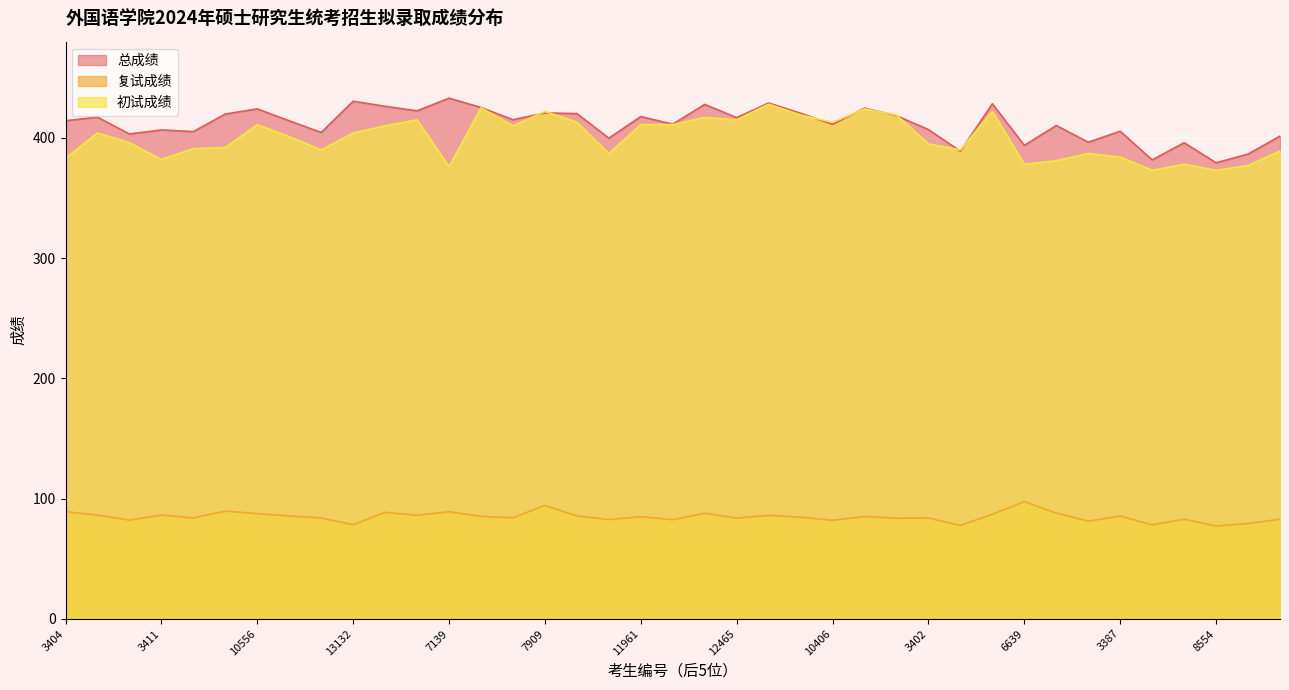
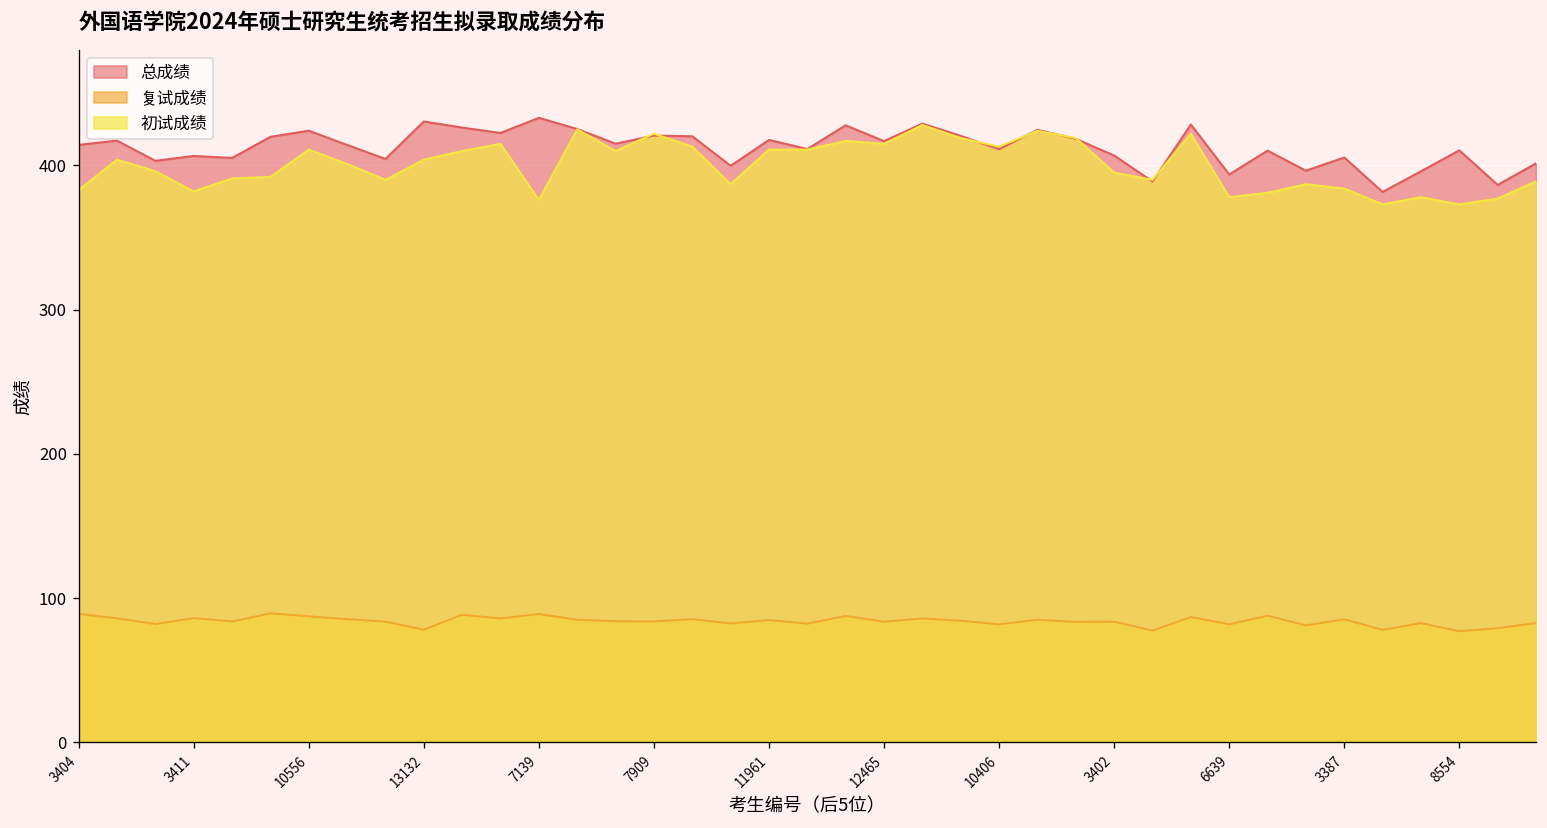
复试成绩, 7909: 94 -> 84
复试成绩, 6639: 97 -> 82
总成绩, 8554: 379 -> 410
